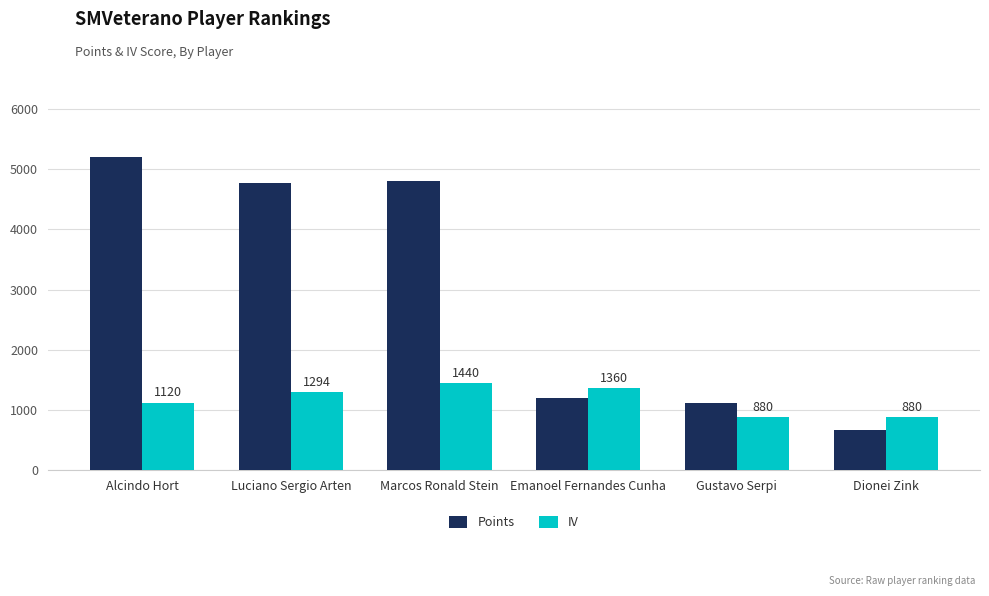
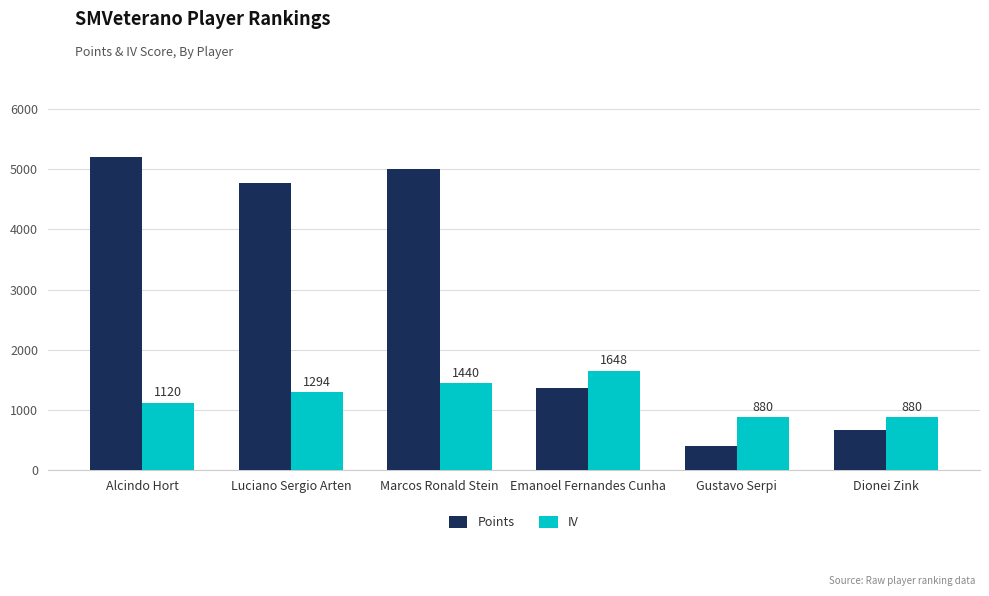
Points, Marcos Ronald Stein: 4800 -> 5000
Points, Emanoel Fernandes Cunha: 1200 -> 1400
IV, Emanoel Fernandes Cunha: 1360 -> 1648
Points, Gustavo Serpi: 1100 -> 400
